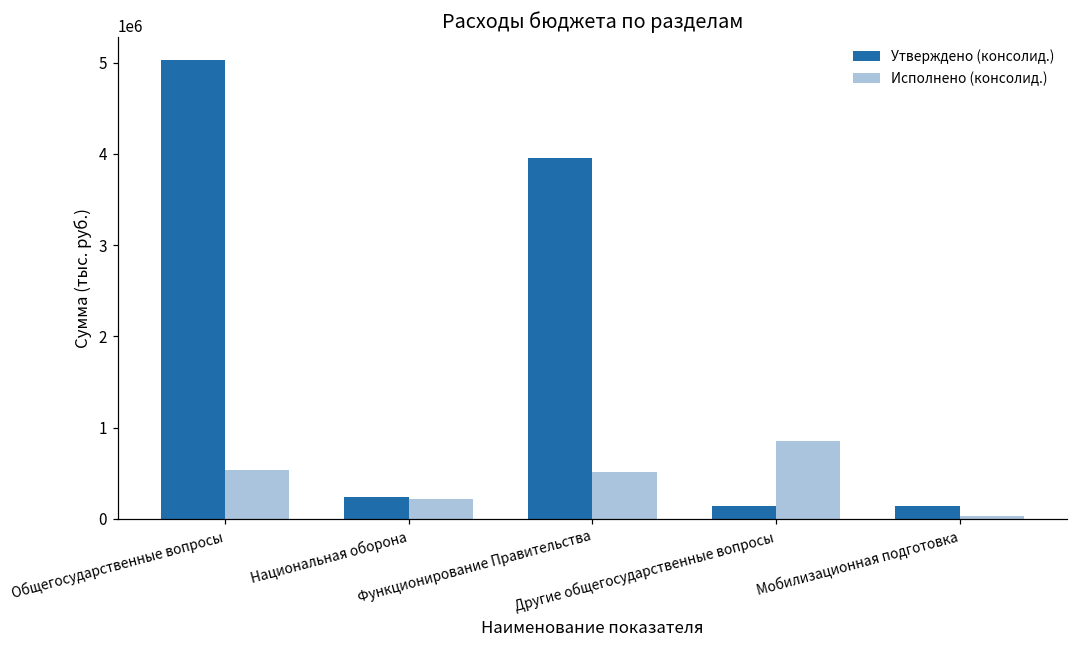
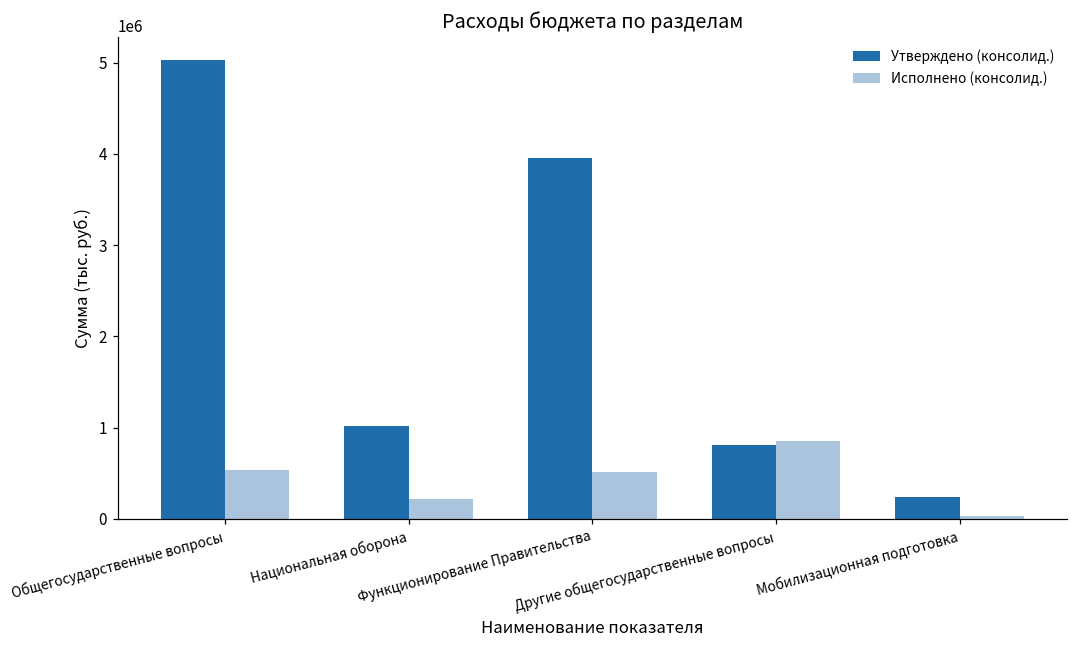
Утверждено (консолид.), Национальная оборона: 200000 -> 1000000
Утверждено (консолид.), Другие общегосударственные вопросы: 100000 -> 800000
Утверждено (консолид.), Мобилизационная подготовка: 100000 -> 200000
